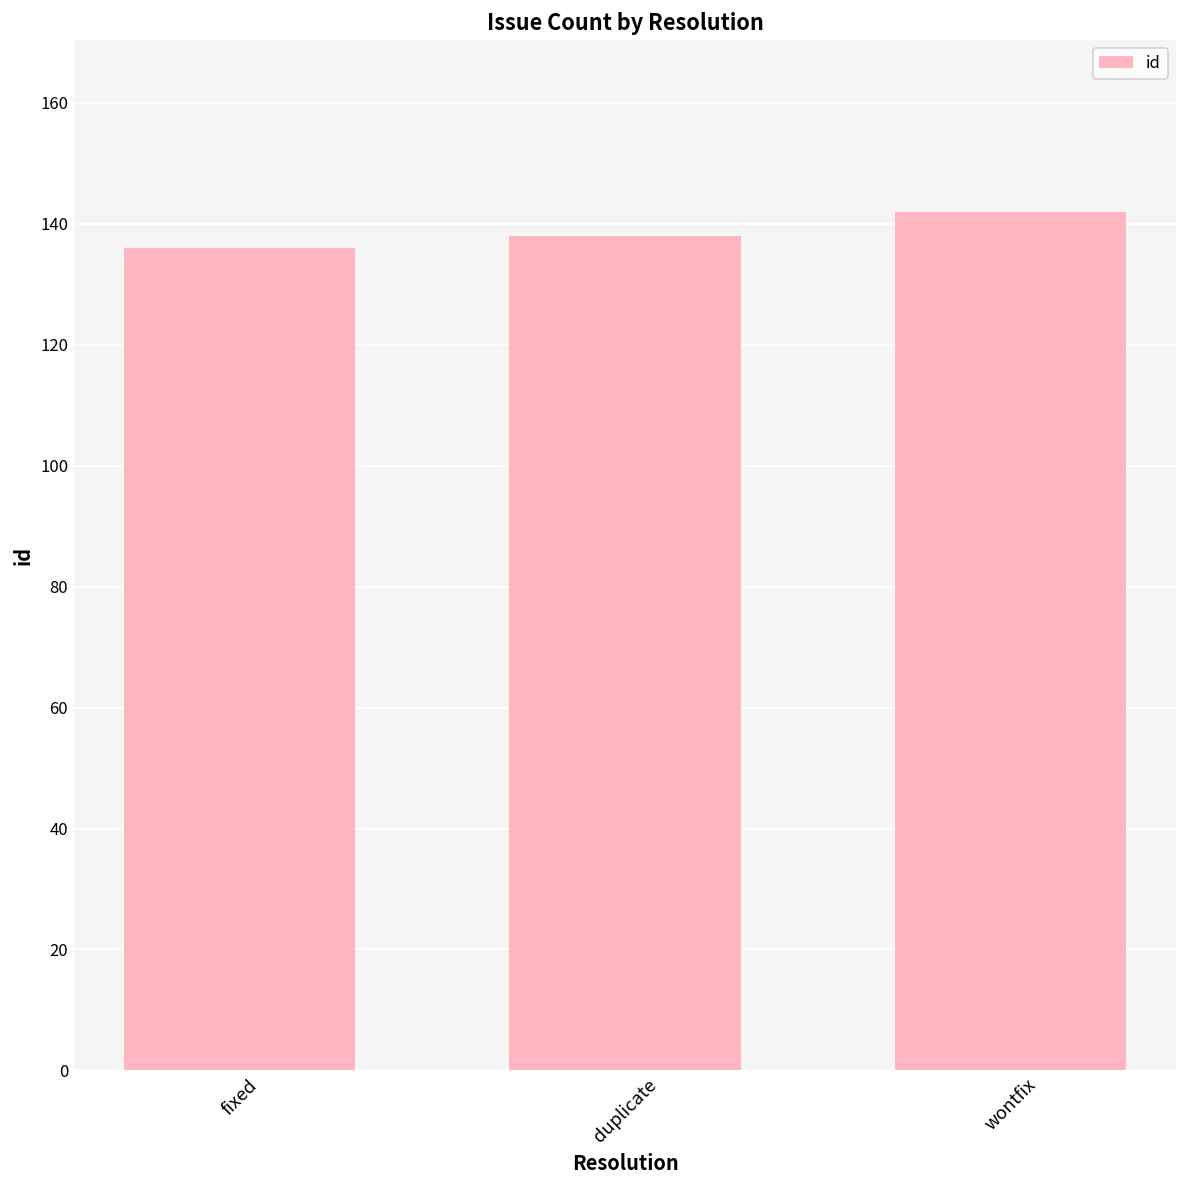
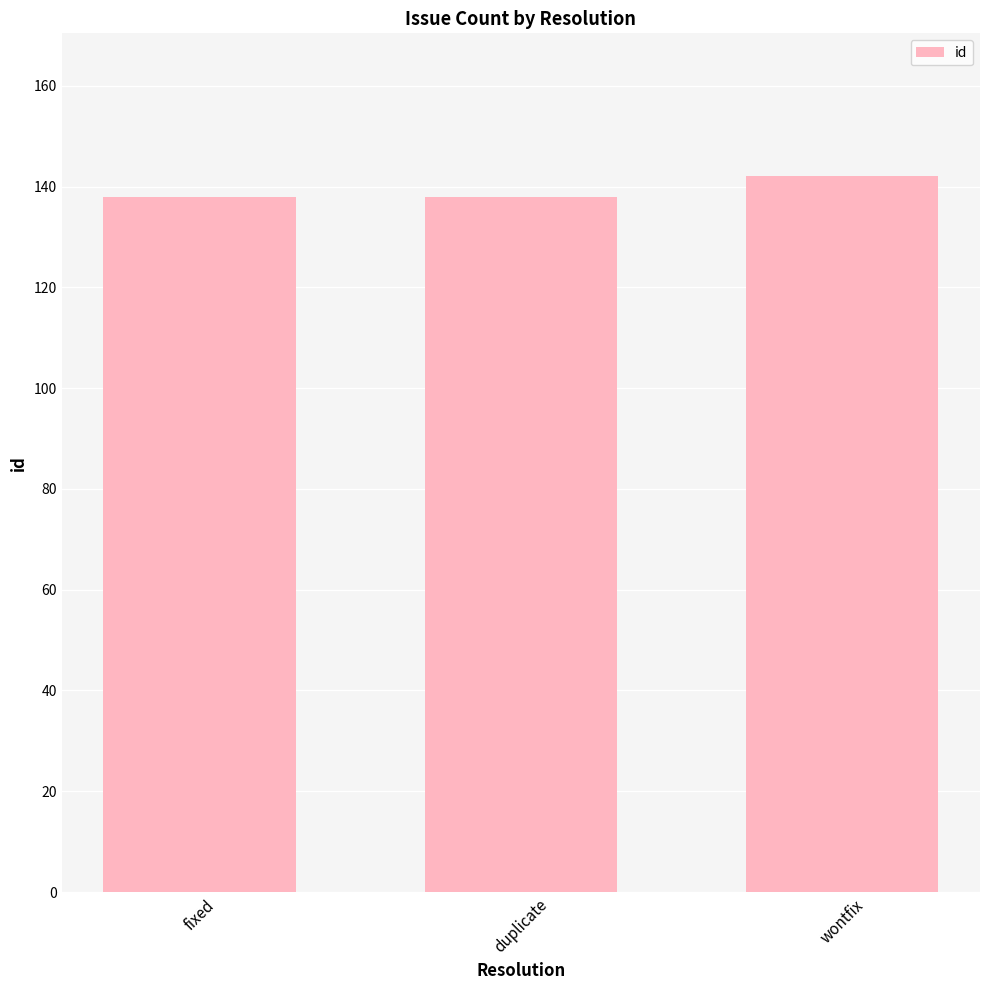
fixed: 136 -> 138
